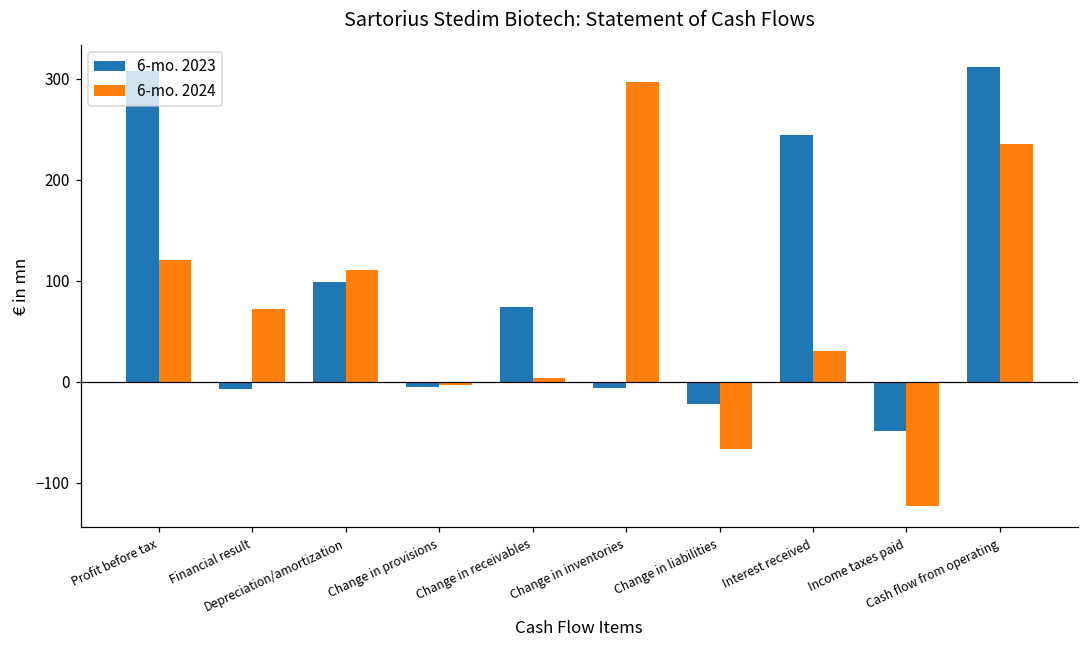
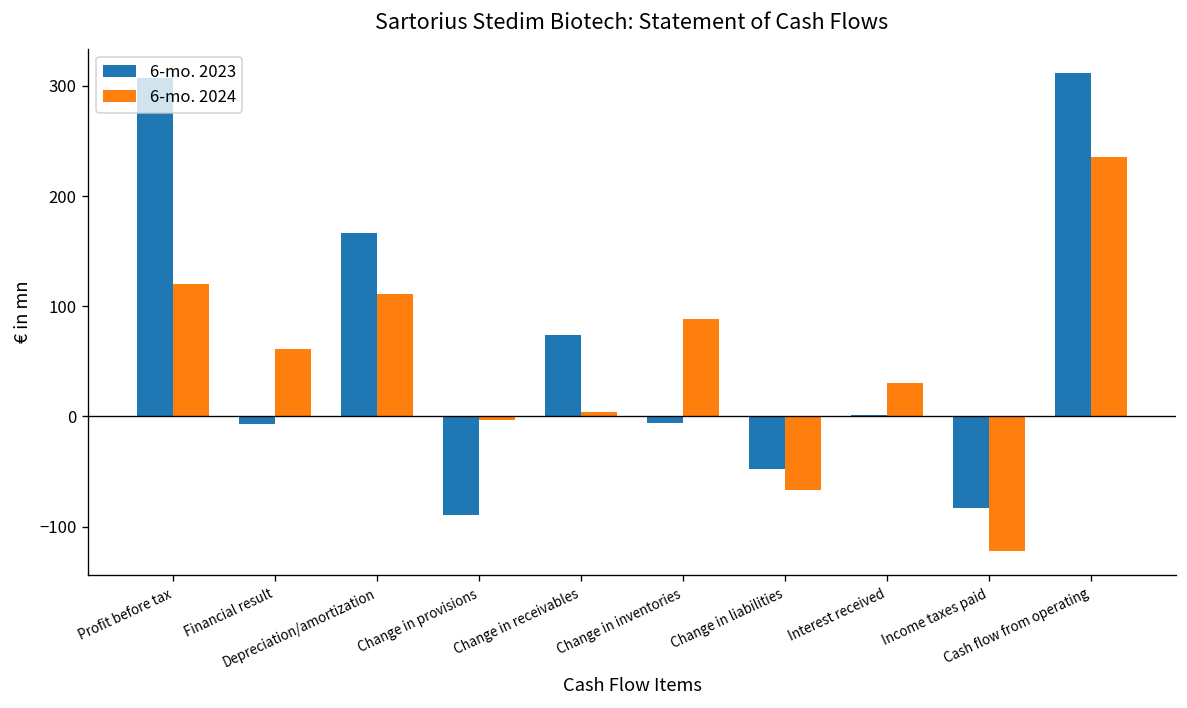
6-mo. 2024, Financial result: 70 -> 60
6-mo. 2023, Depreciation/amortization: 100 -> 170
6-mo. 2023, Change in provisions: 0 -> -90
6-mo. 2024, Change in inventories: 300 -> 90
6-mo. 2023, Change in liabilities: -20 -> -50
6-mo. 2023, Interest received: 240 -> 0
6-mo. 2023, Income taxes paid: -50 -> -80
